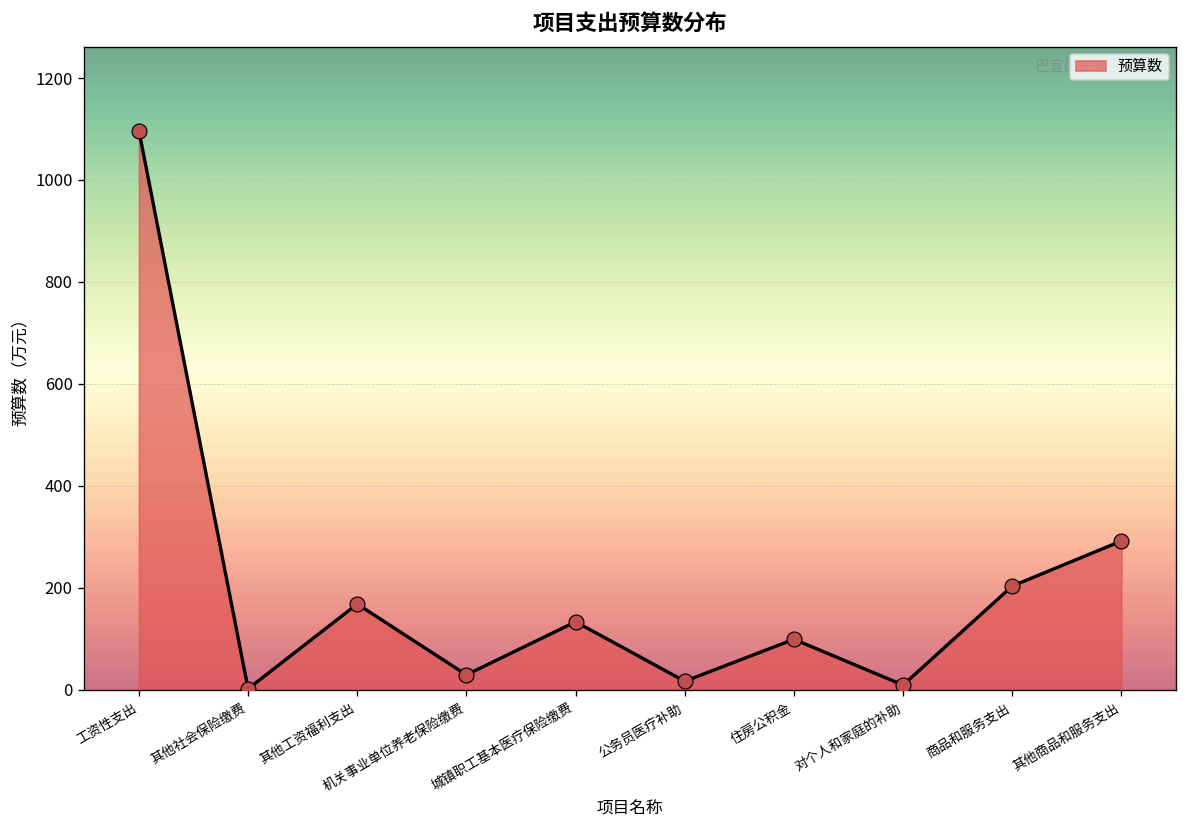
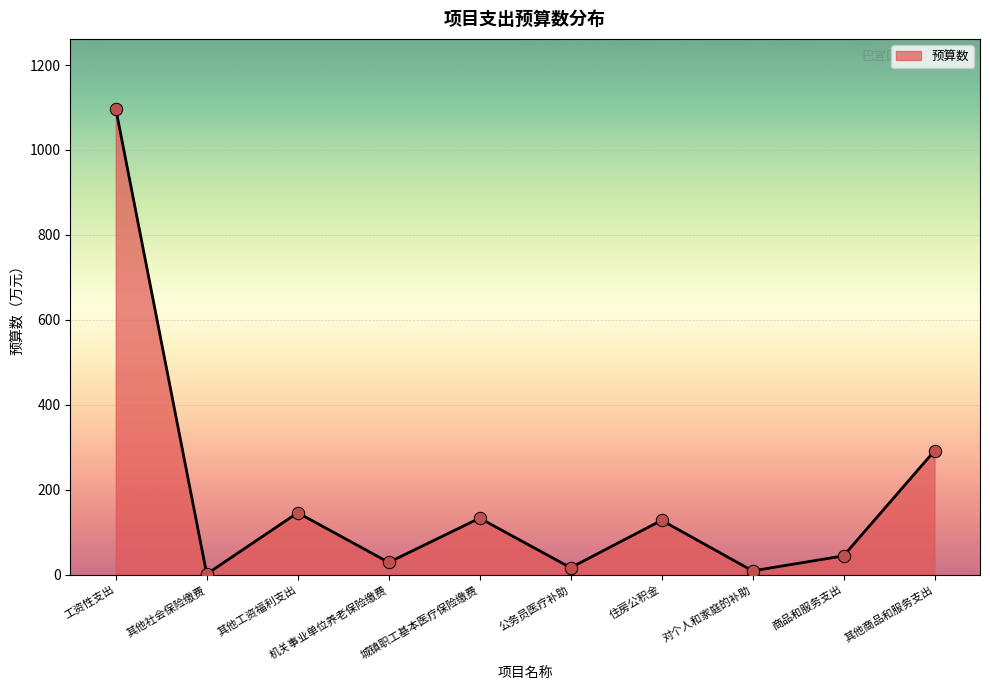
其他工资福利支出: 170 -> 150
住房公积金: 100 -> 130
商品和服务支出: 200 -> 40
